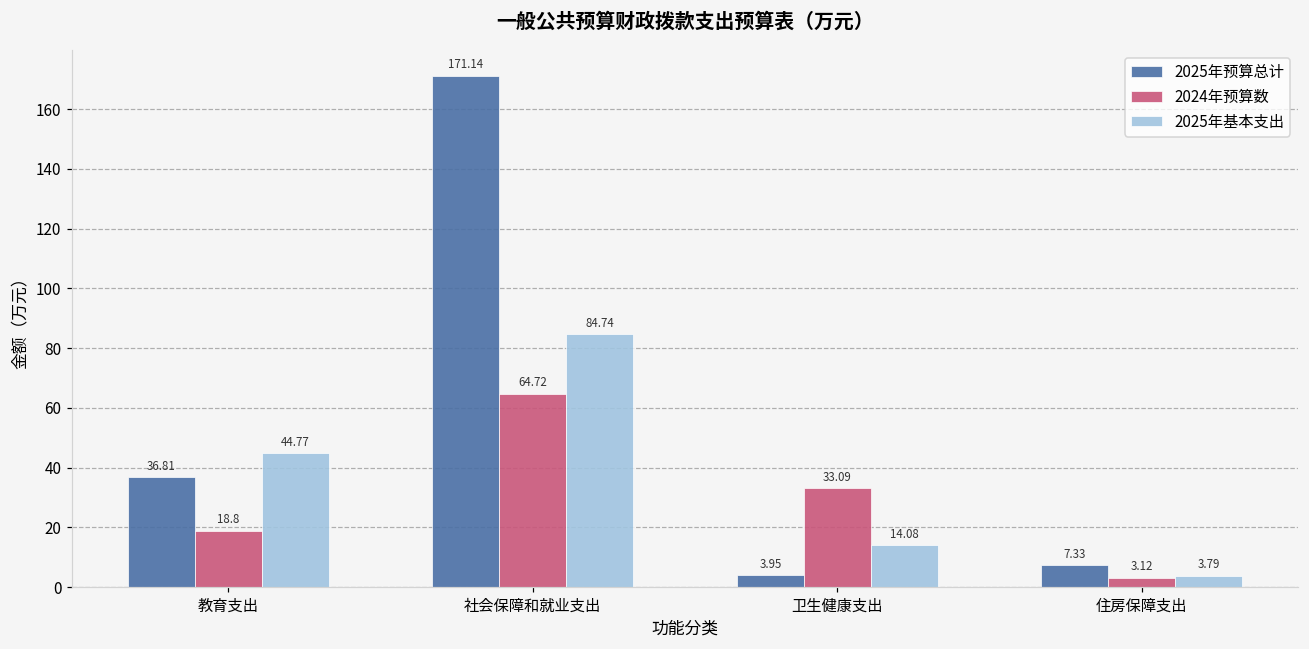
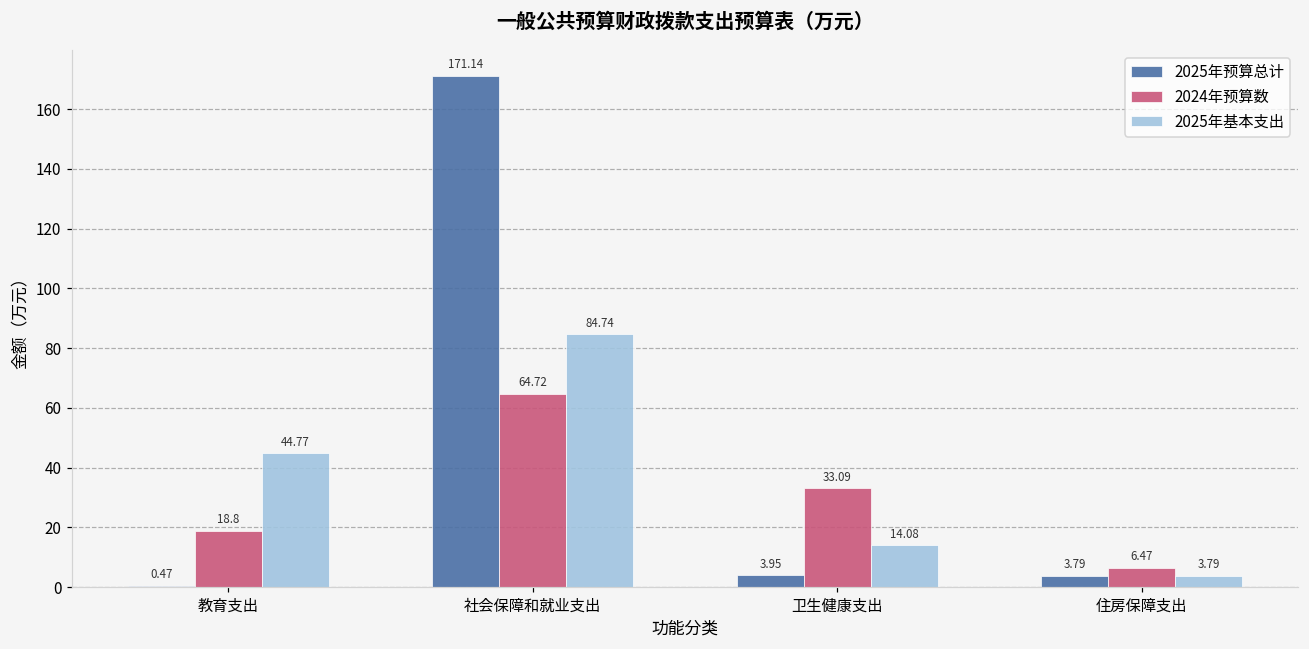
2025年预算总计, 教育支出: 36.81 -> 0.47
2025年预算总计, 住房保障支出: 7.33 -> 3.79
2024年预算数, 住房保障支出: 3.12 -> 6.47
